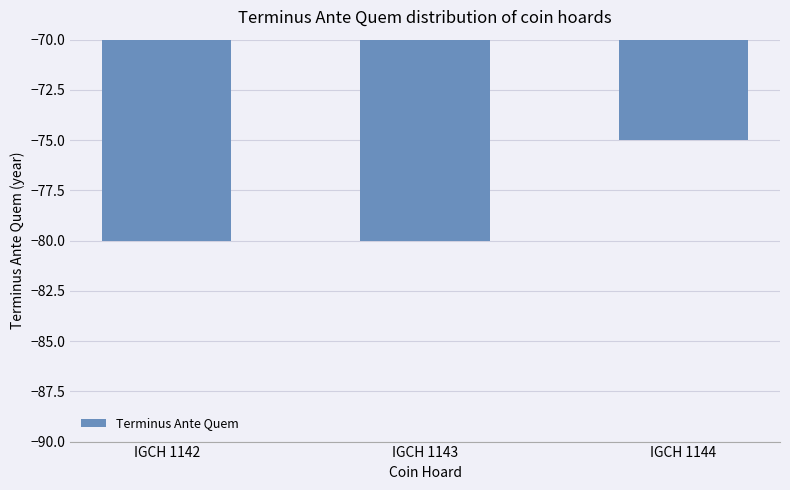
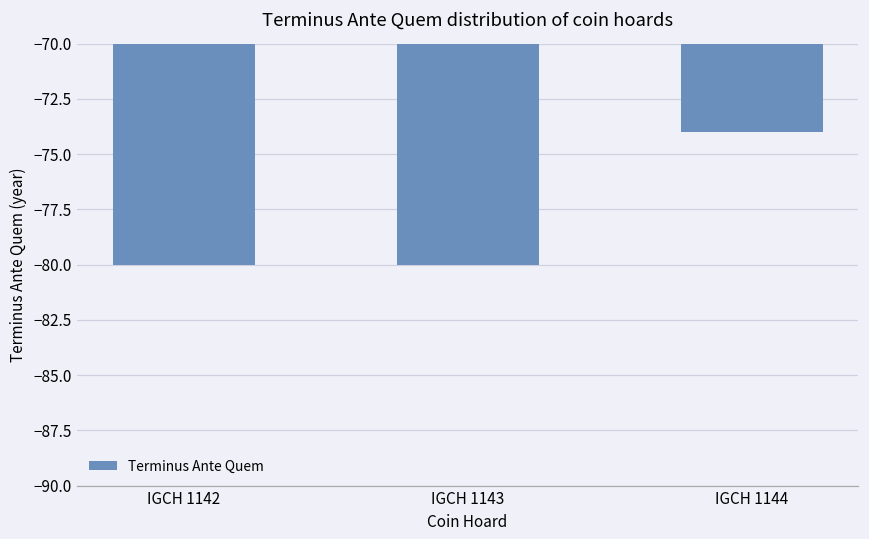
IGCH 1144: -75 -> -74
